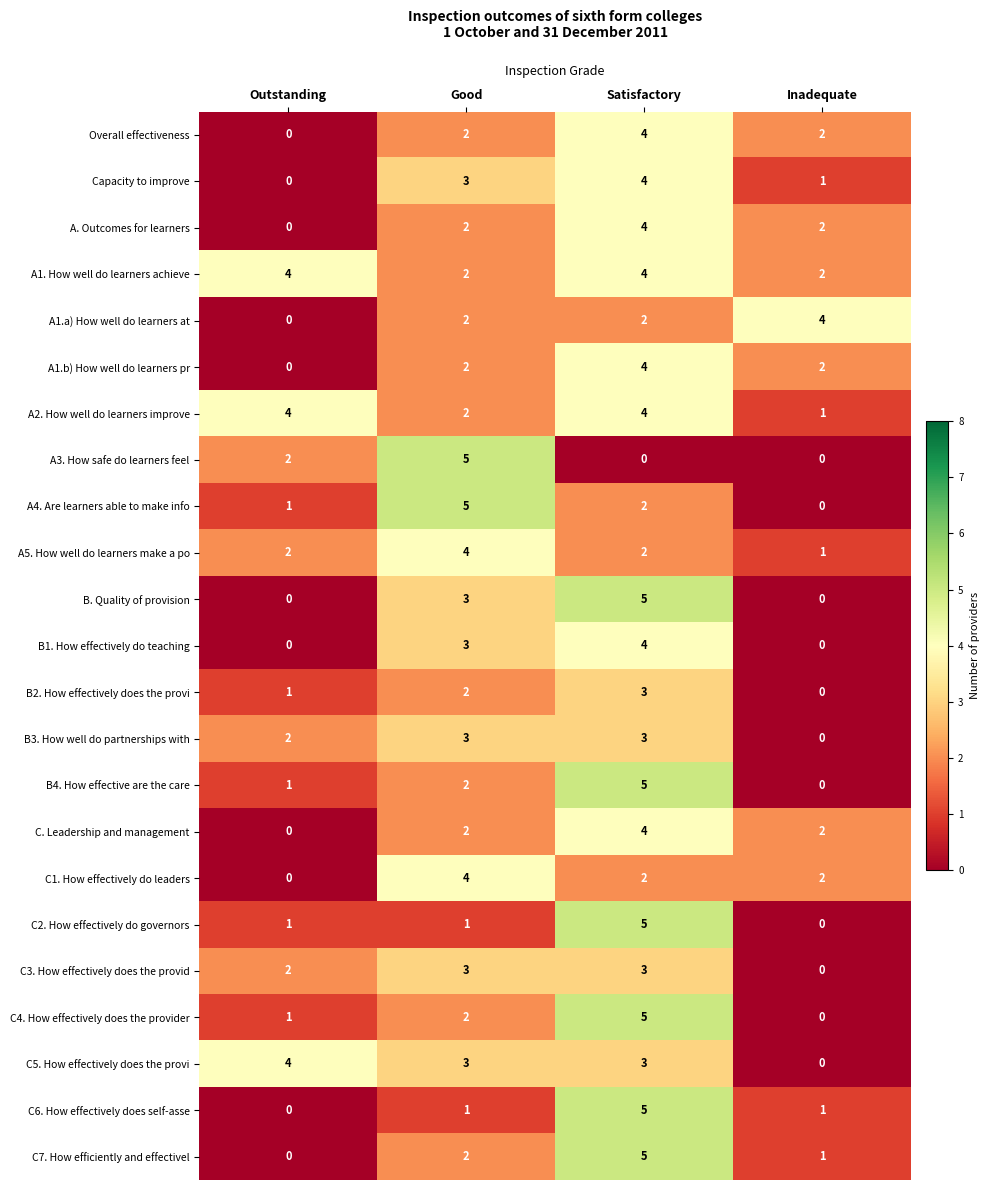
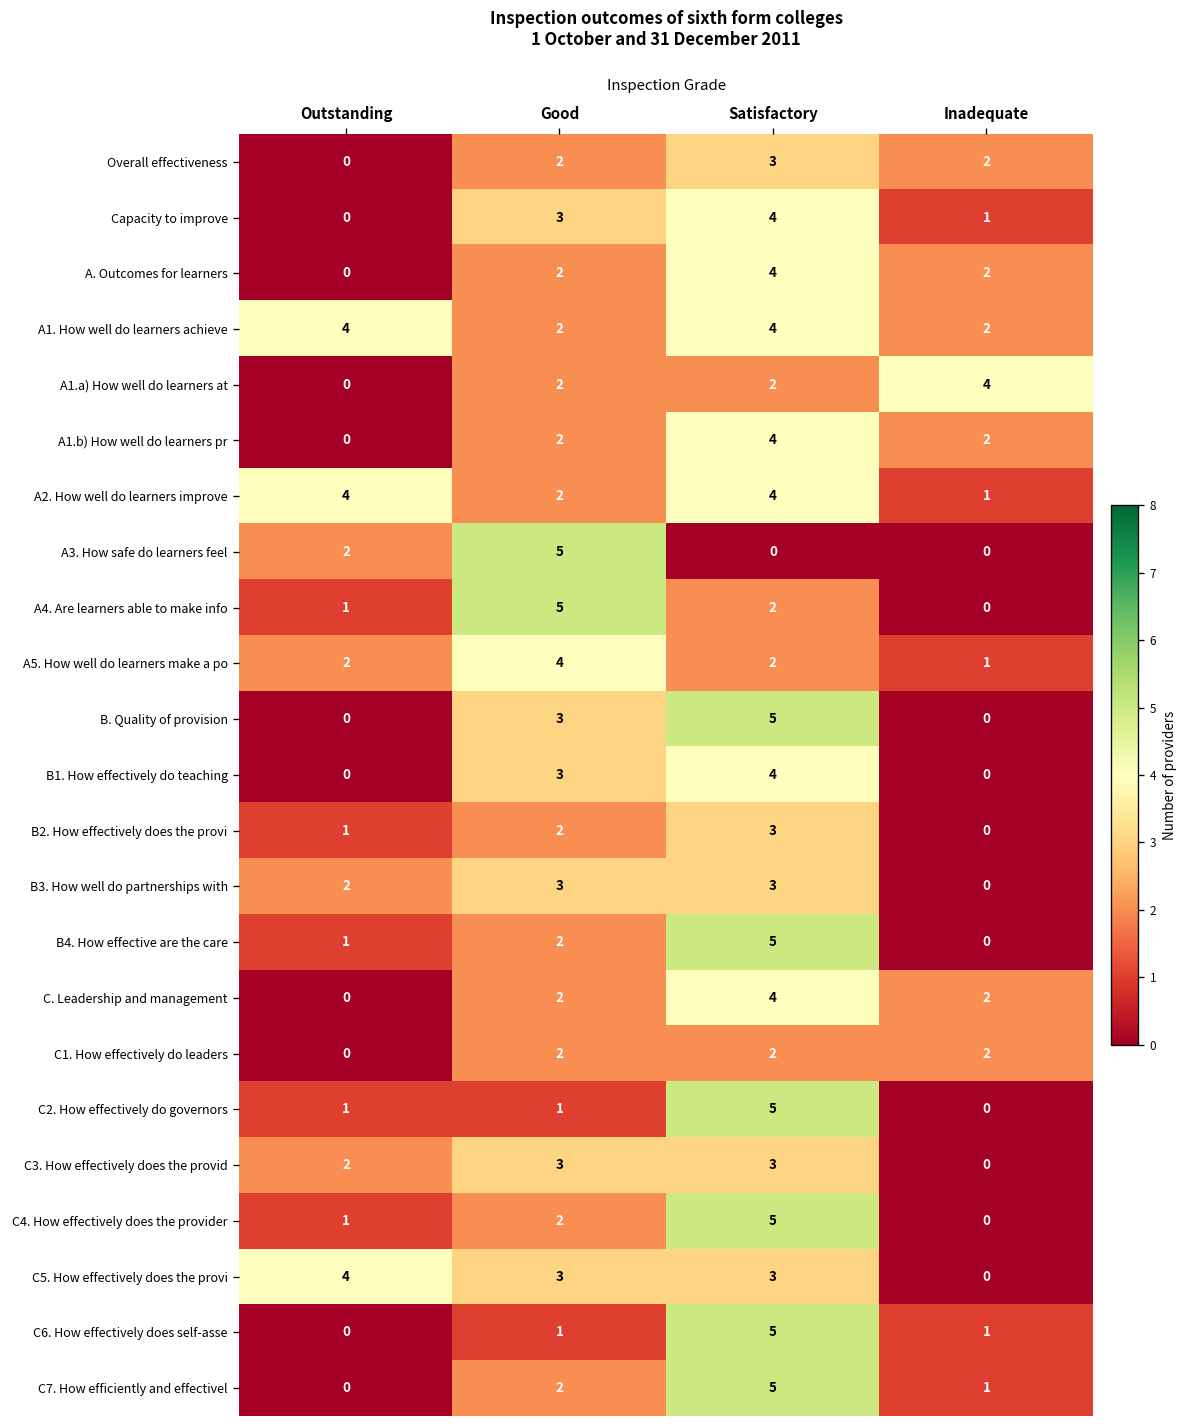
Overall effectiveness, Satisfactory: 4 -> 3
C1. How effectively do leaders, Good: 4 -> 2
